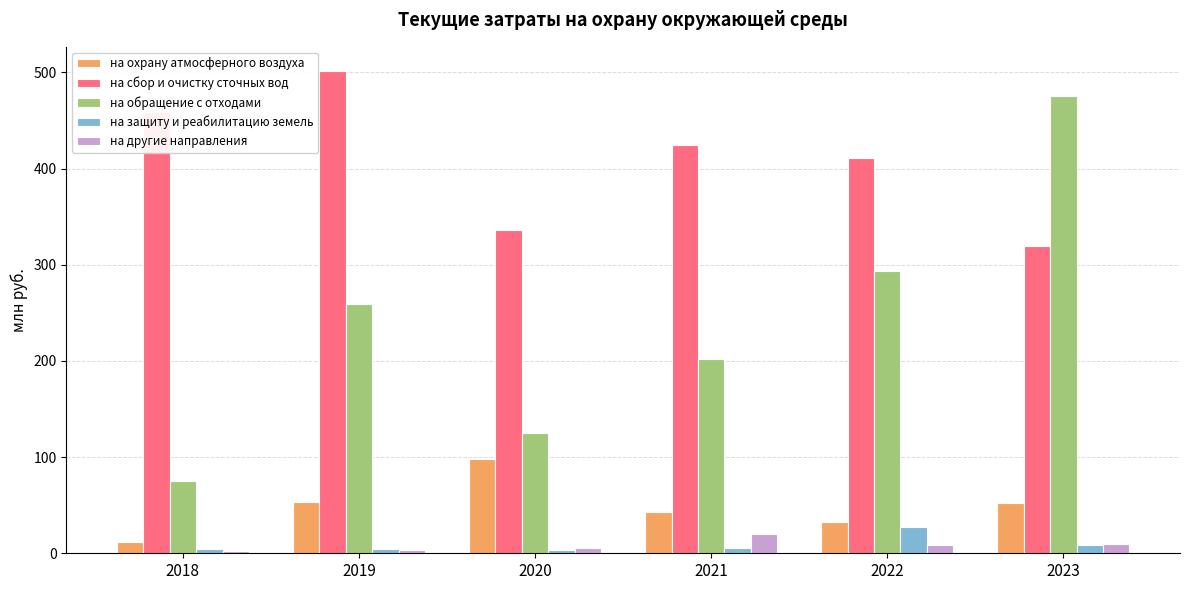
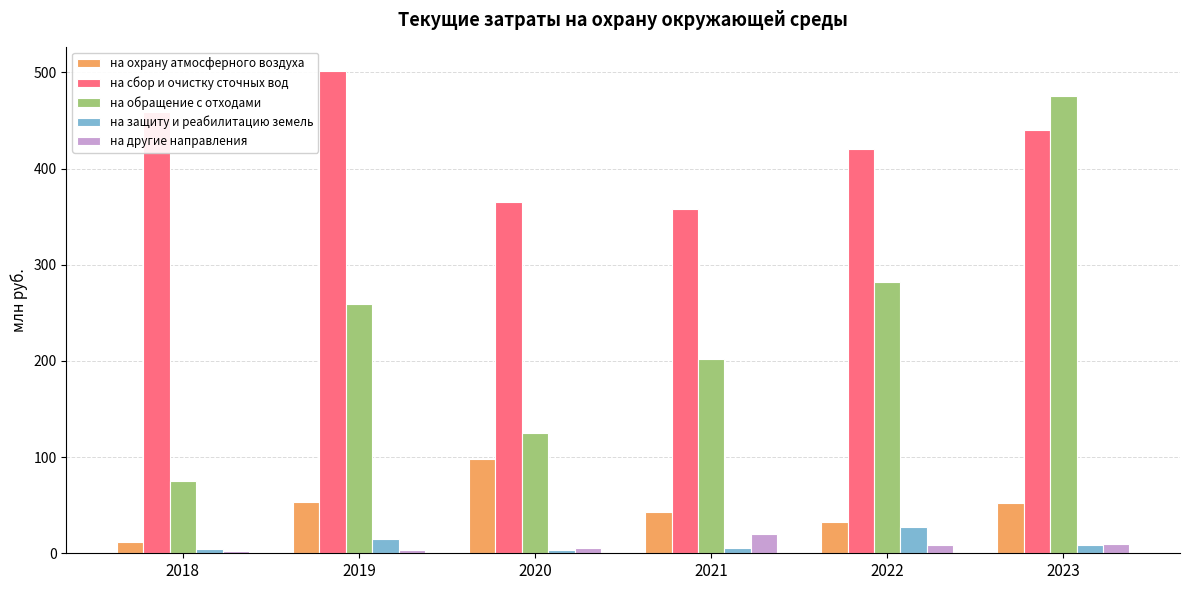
на защиту и реабилитацию земель, 2019: 0 -> 20
на сбор и очистку сточных вод, 2020: 340 -> 370
на сбор и очистку сточных вод, 2021: 420 -> 360
на сбор и очистку сточных вод, 2022: 410 -> 420
на обращение с отходами, 2022: 290 -> 280
на сбор и очистку сточных вод, 2023: 320 -> 440
